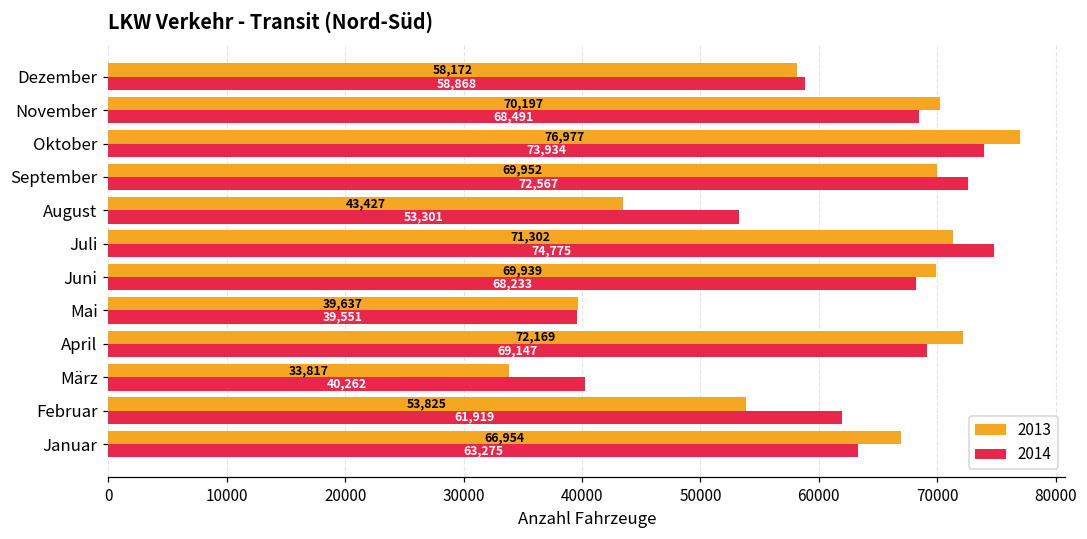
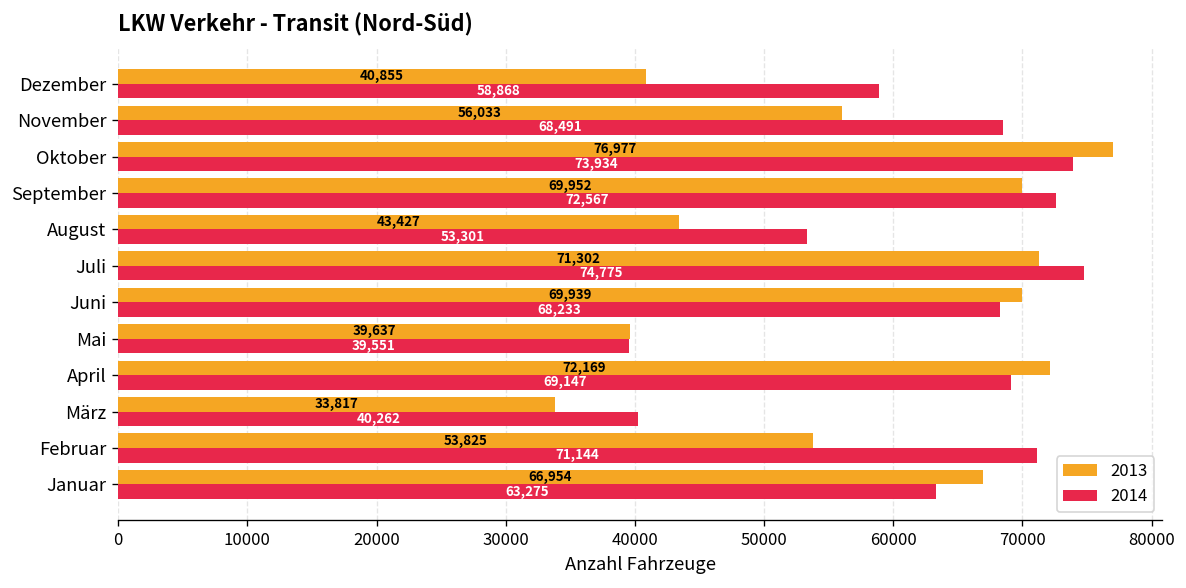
2013, Dezember: 58,172 -> 40,855
2013, November: 70,197 -> 56,033
2014, Februar: 61,919 -> 71,144
